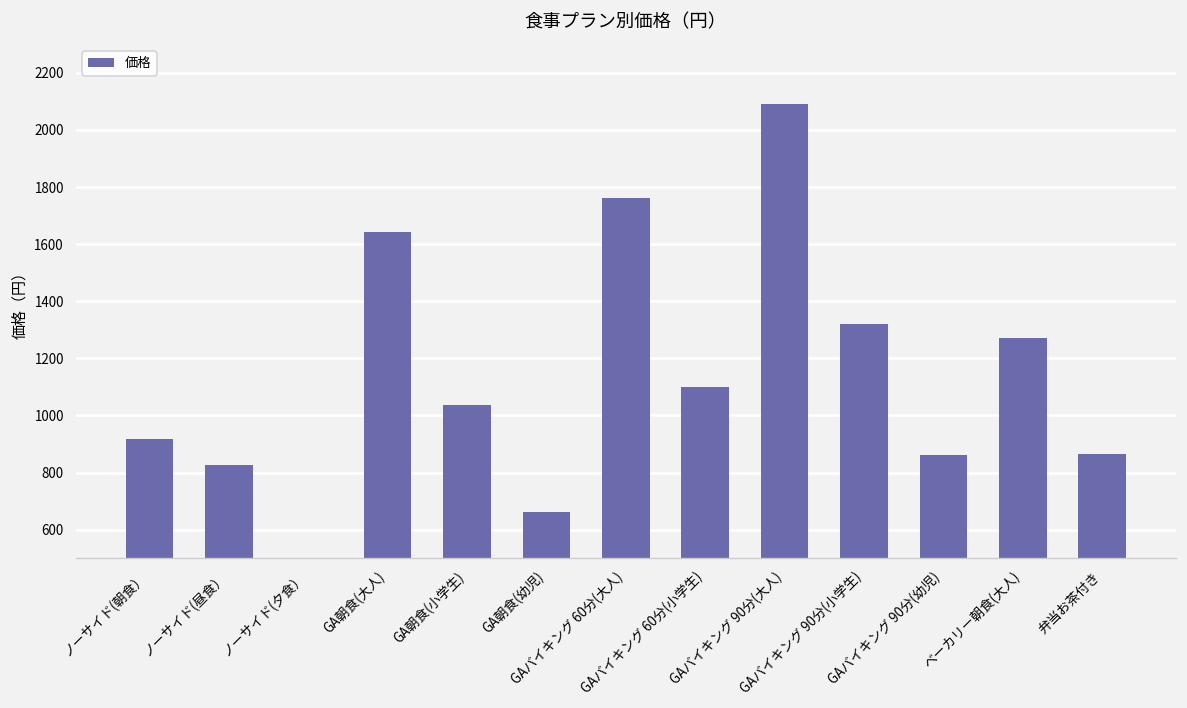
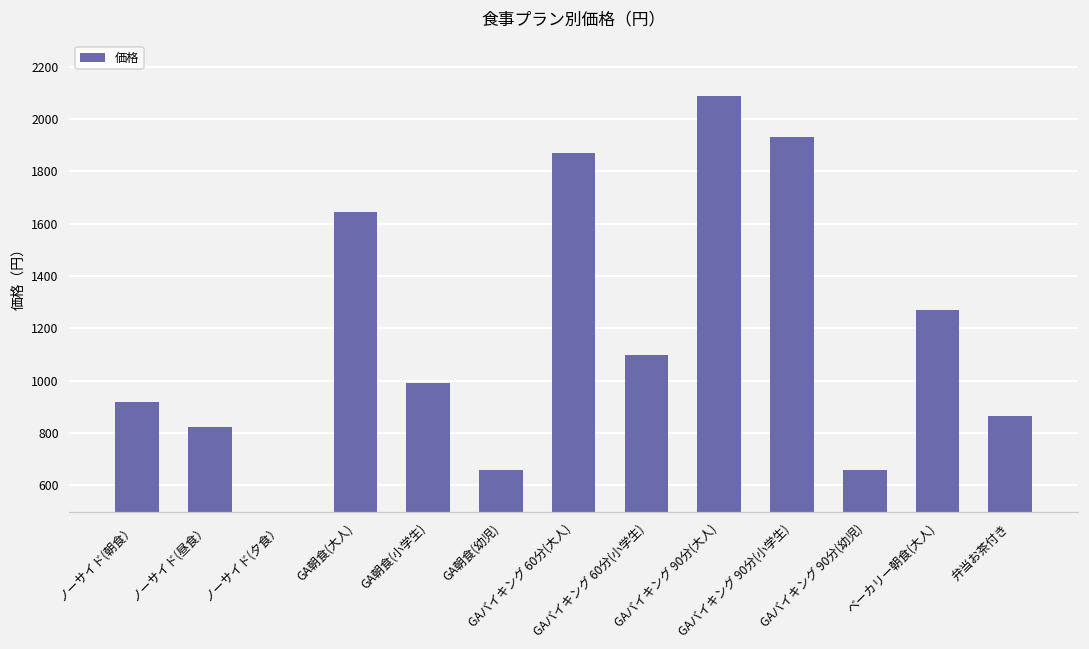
GA朝食(小学生): 1040 -> 990
GAバイキング 60分(大人): 1760 -> 1870
GAバイキング 90分(小学生): 1320 -> 1930
GAバイキング 90分(幼児): 860 -> 660
